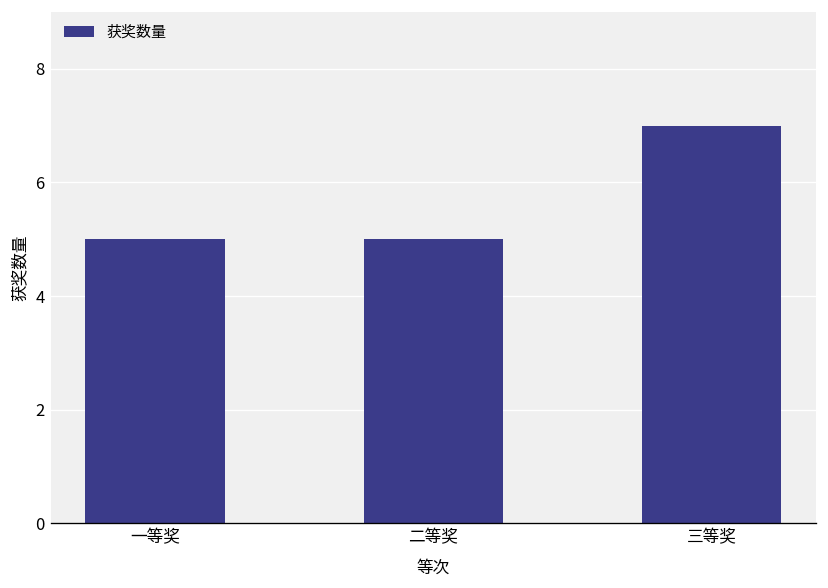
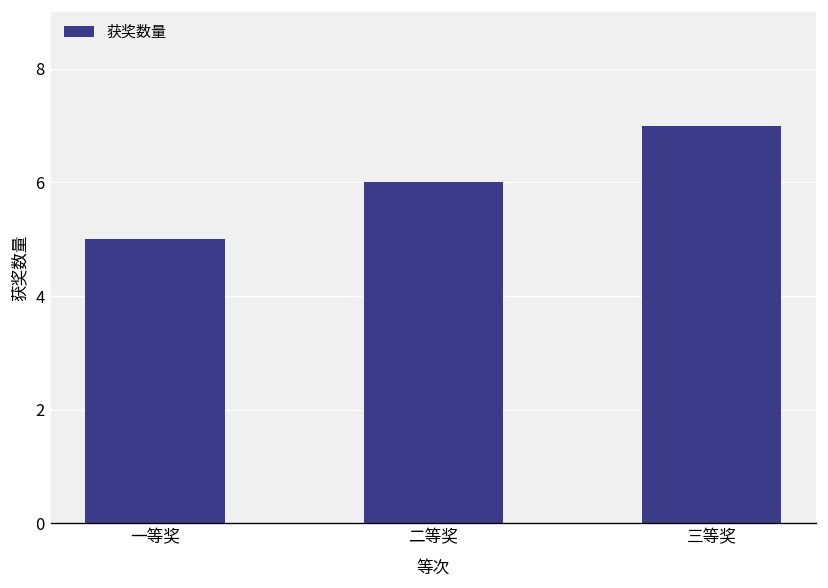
二等奖: 5 -> 6
